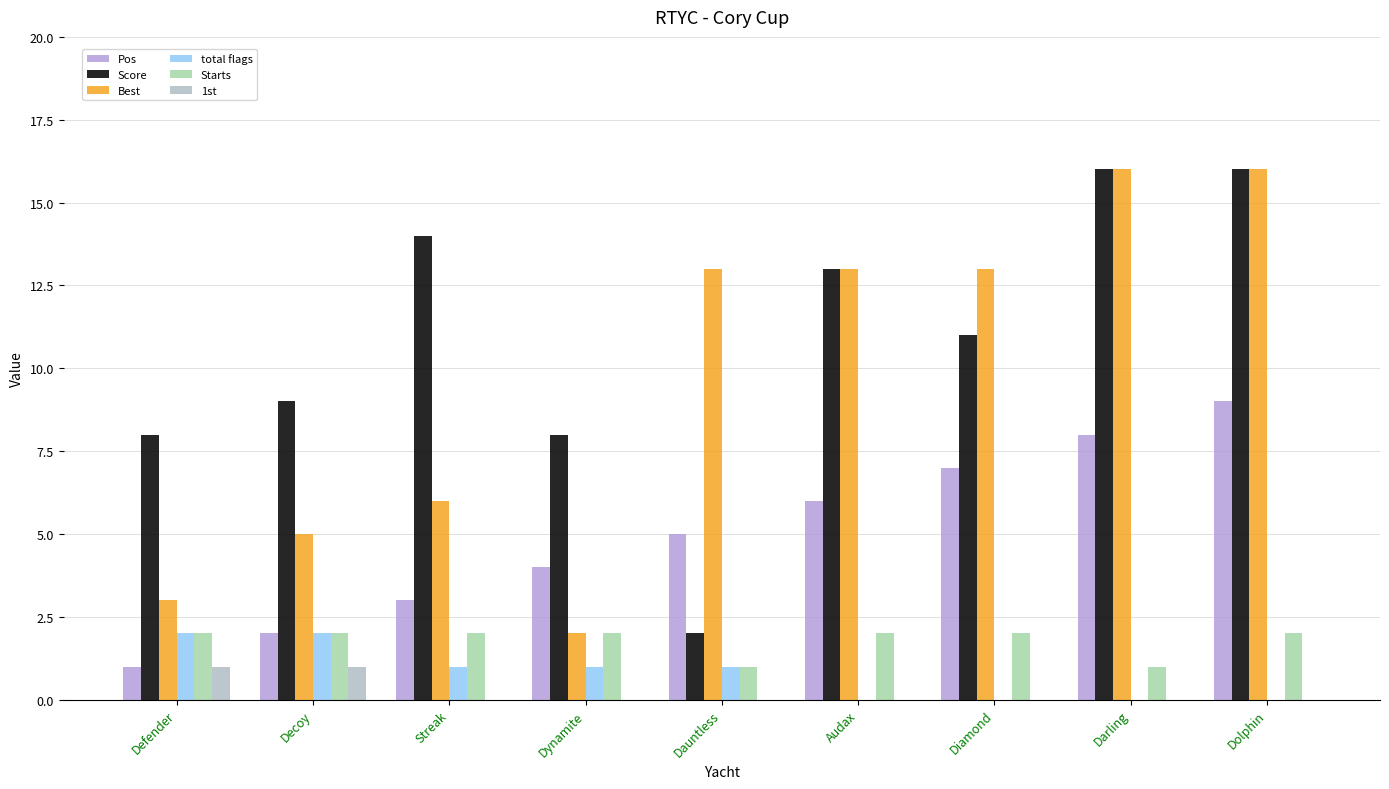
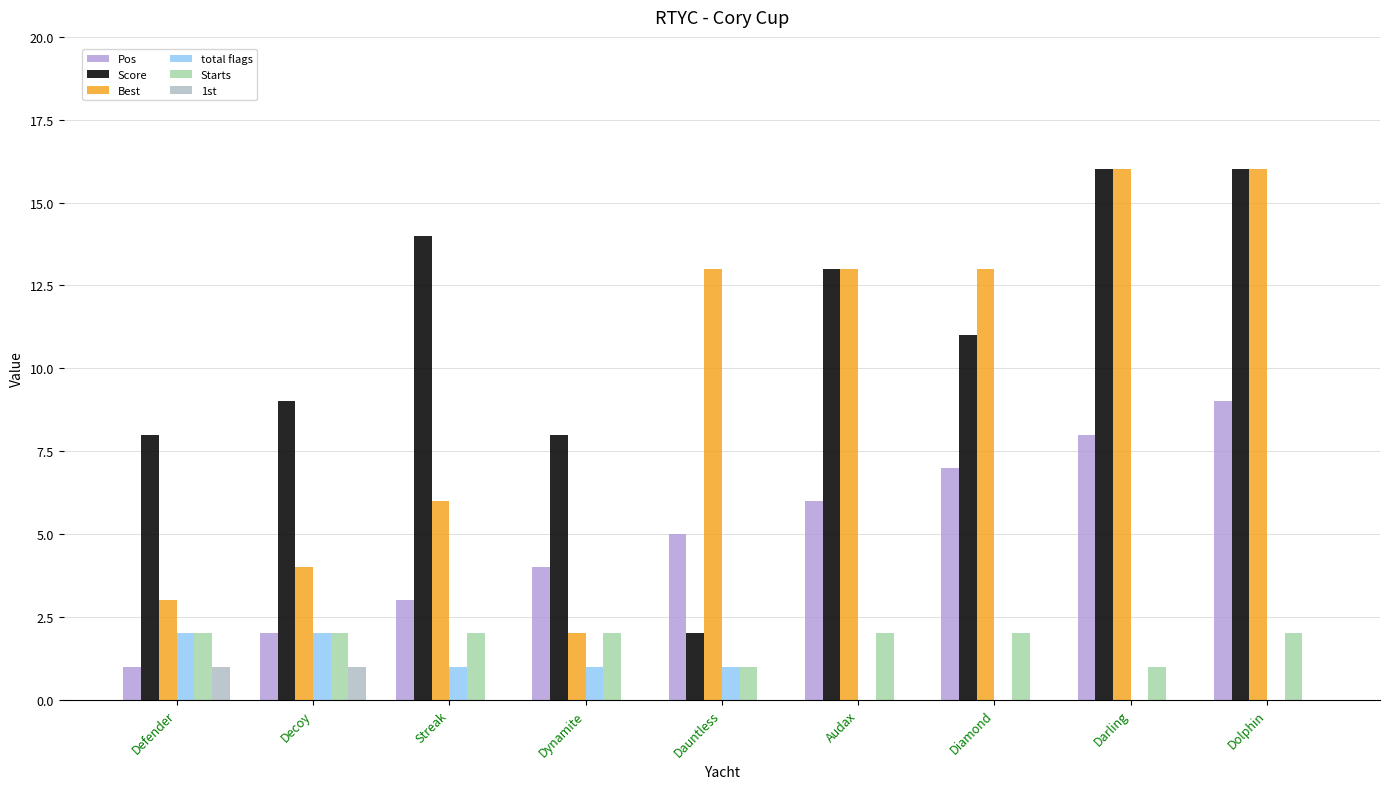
Best, Decoy: 5 -> 4
